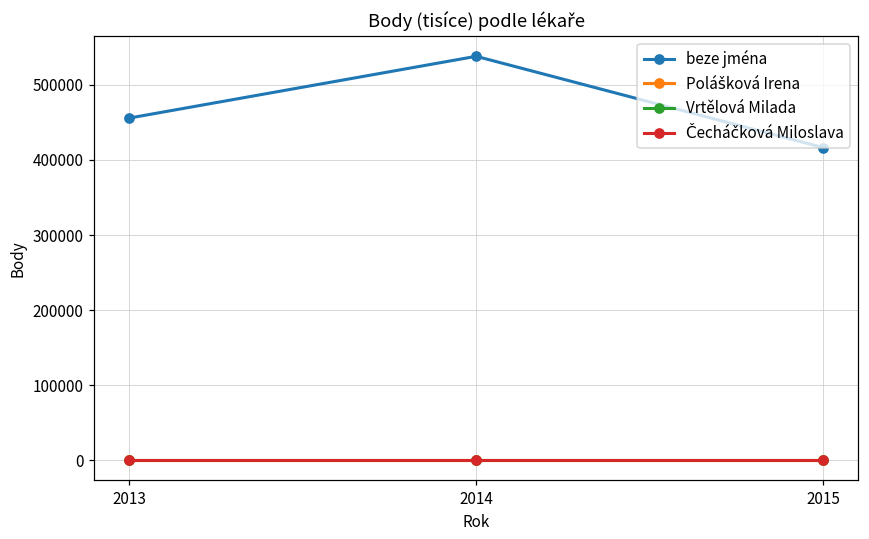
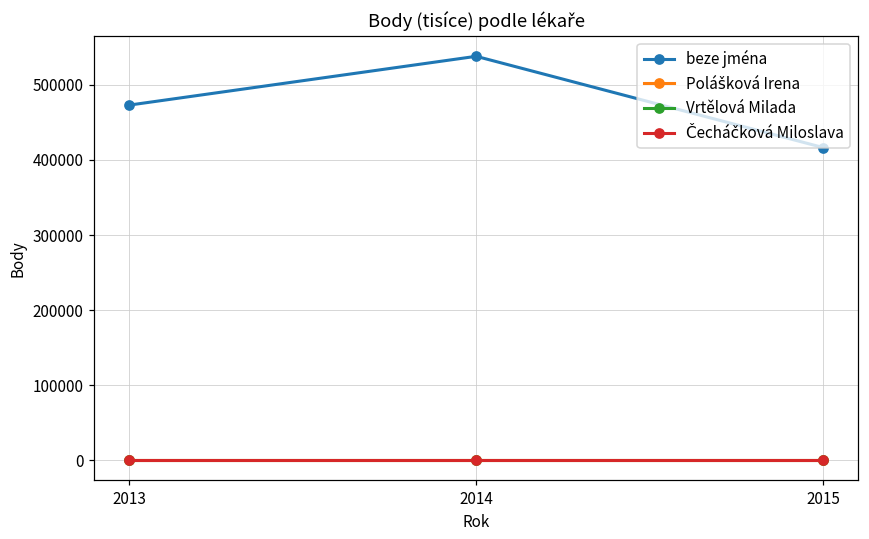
beze jména, 2013: 460000 -> 470000
